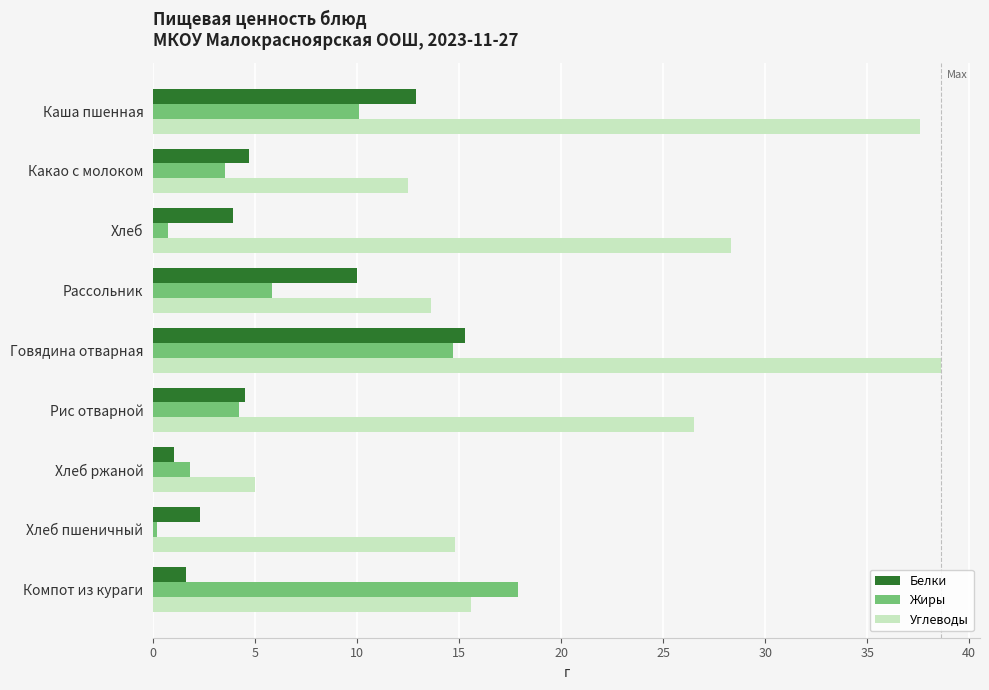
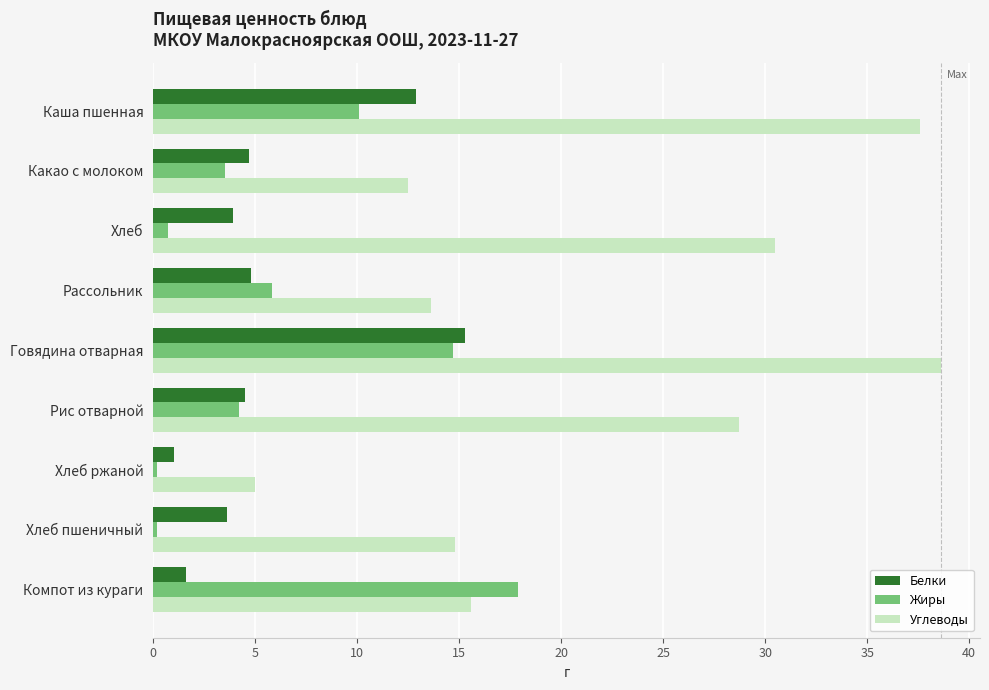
Углеводы, Хлеб: 28.3 -> 30.5
Белки, Рассольник: 10.0 -> 4.8
Углеводы, Рис отварной: 26.5 -> 28.7
Жиры, Хлеб ржаной: 1.8 -> 0.2
Белки, Хлеб пшеничный: 2.3 -> 3.6
